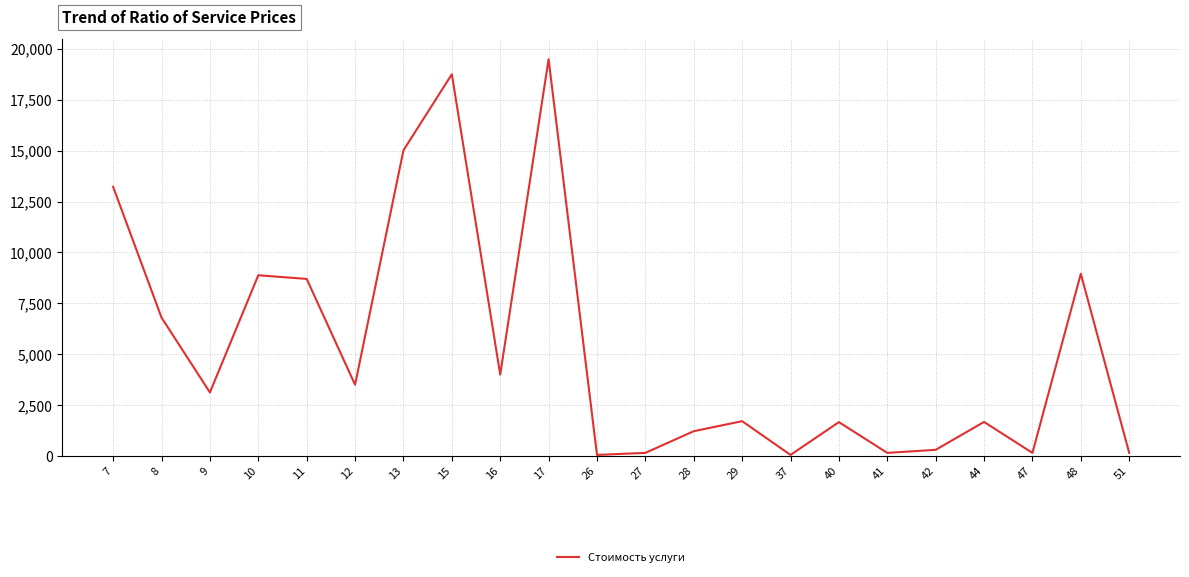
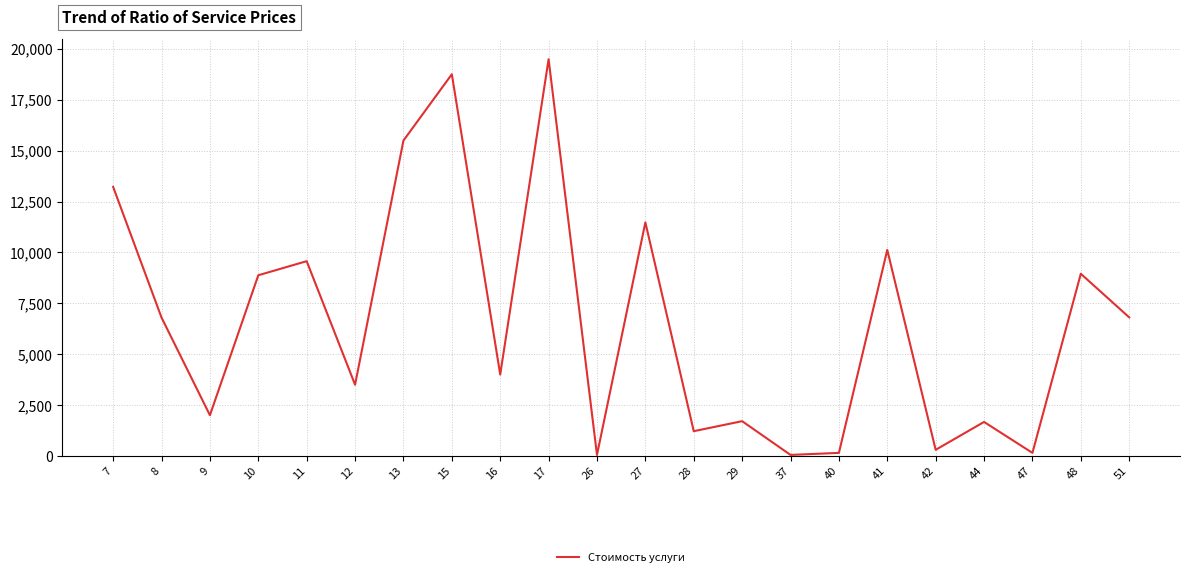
9: 3,100 -> 2,000
11: 8,700 -> 9,600
13: 15,000 -> 15,500
27: 200 -> 11,500
40: 1,700 -> 200
41: 200 -> 10,100
51: 200 -> 6,800
